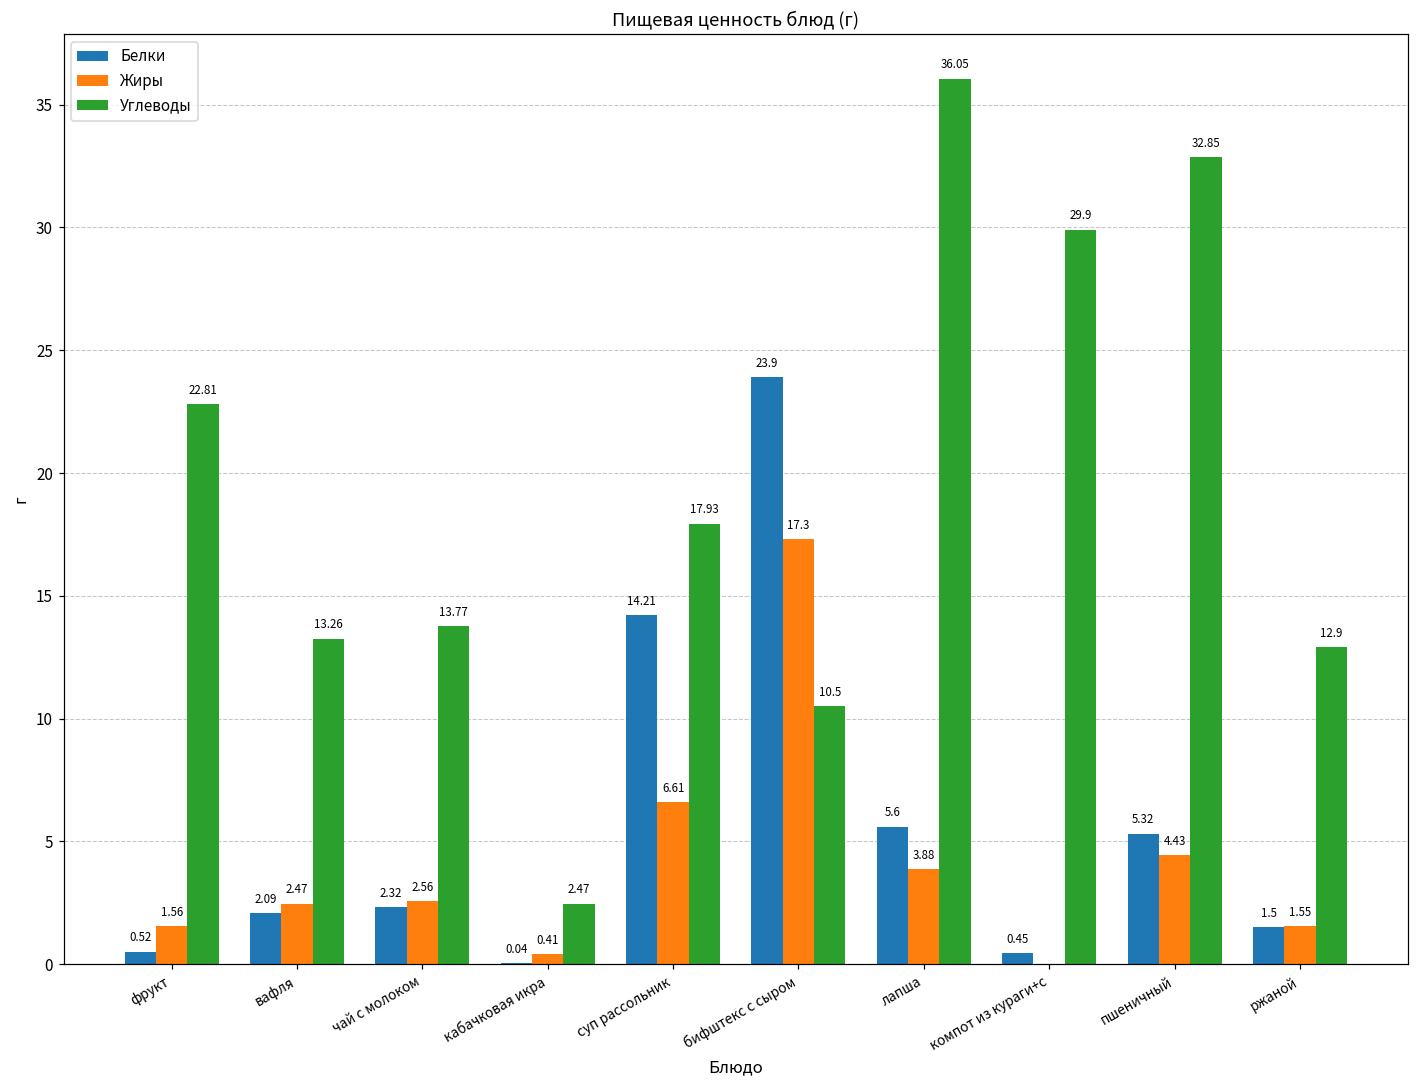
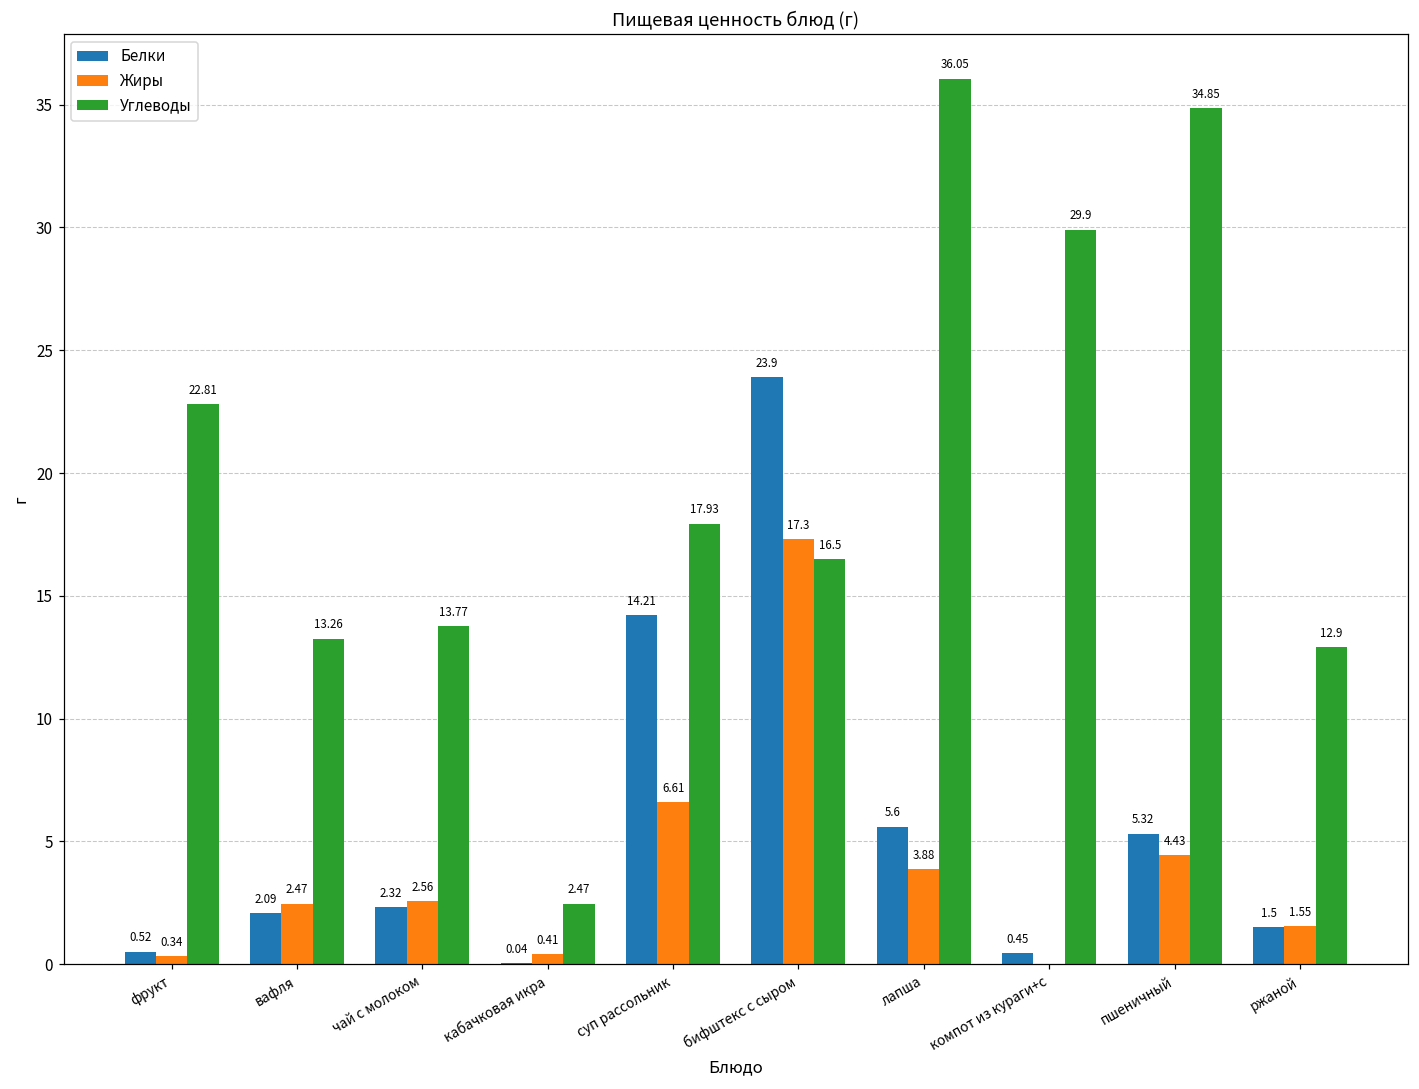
Жиры, фрукт: 1.56 -> 0.34
Углеводы, бифштекс с сыром: 10.5 -> 16.5
Углеводы, пшеничный: 32.85 -> 34.85
